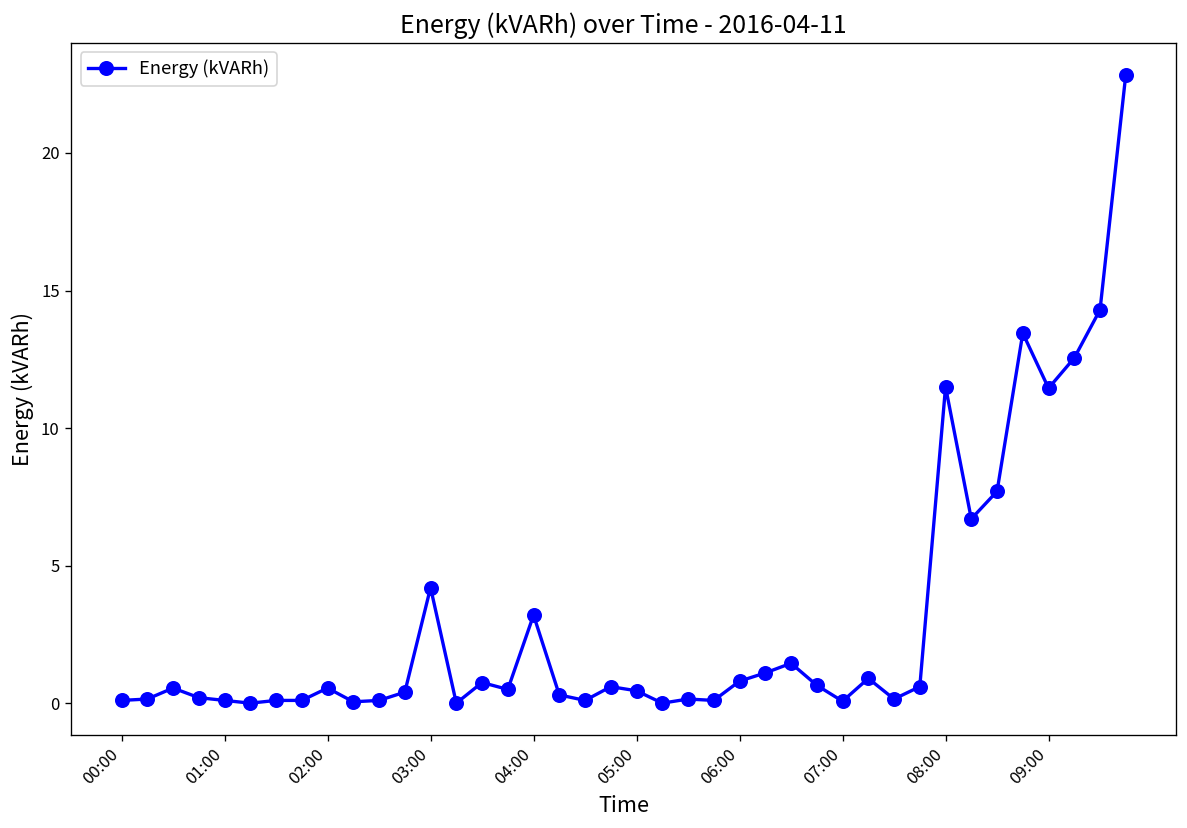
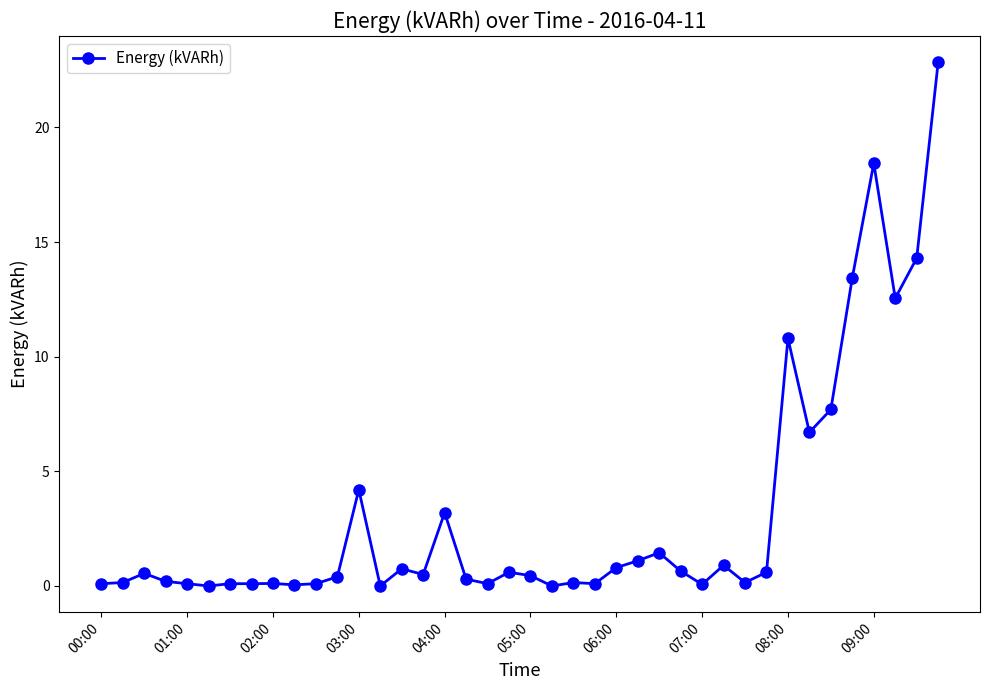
02:00: 0.6 -> 0.1
08:00: 11.5 -> 10.8
09:00: 11.5 -> 18.4
